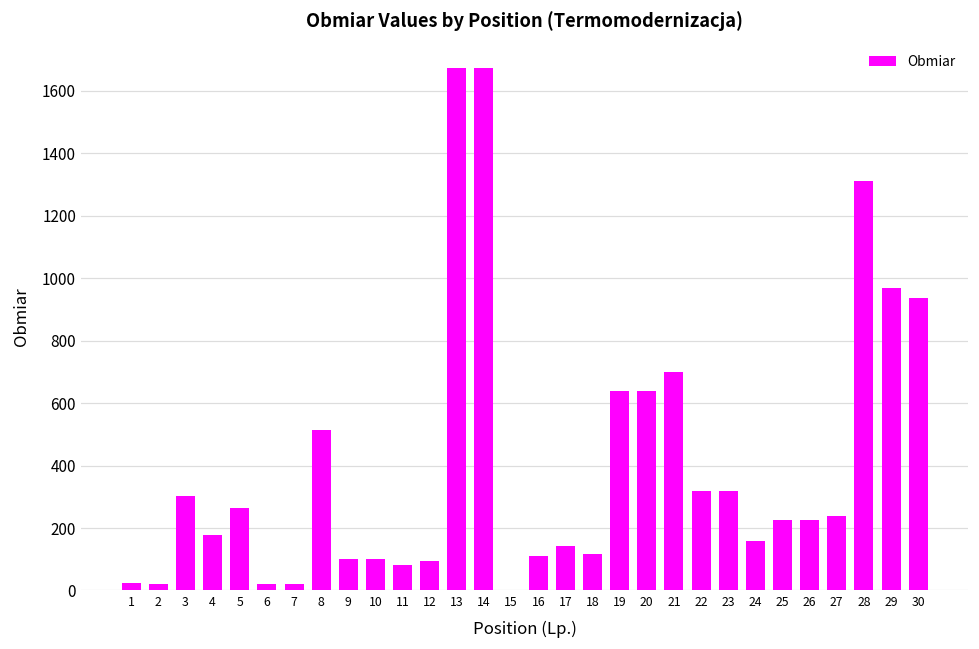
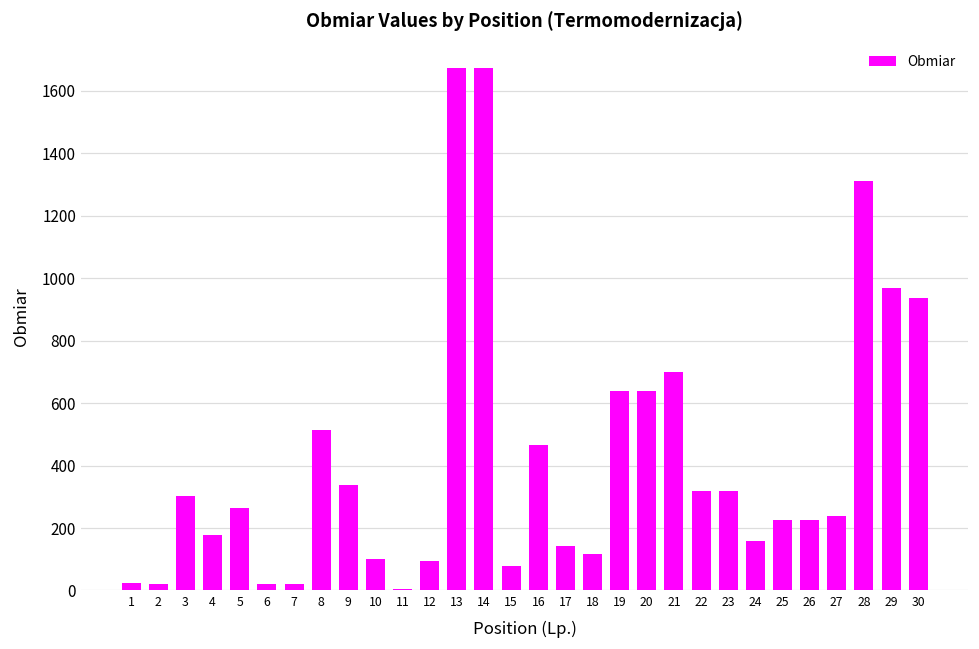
9: 100 -> 340
11: 80 -> 10
15: 0 -> 80
16: 110 -> 470
